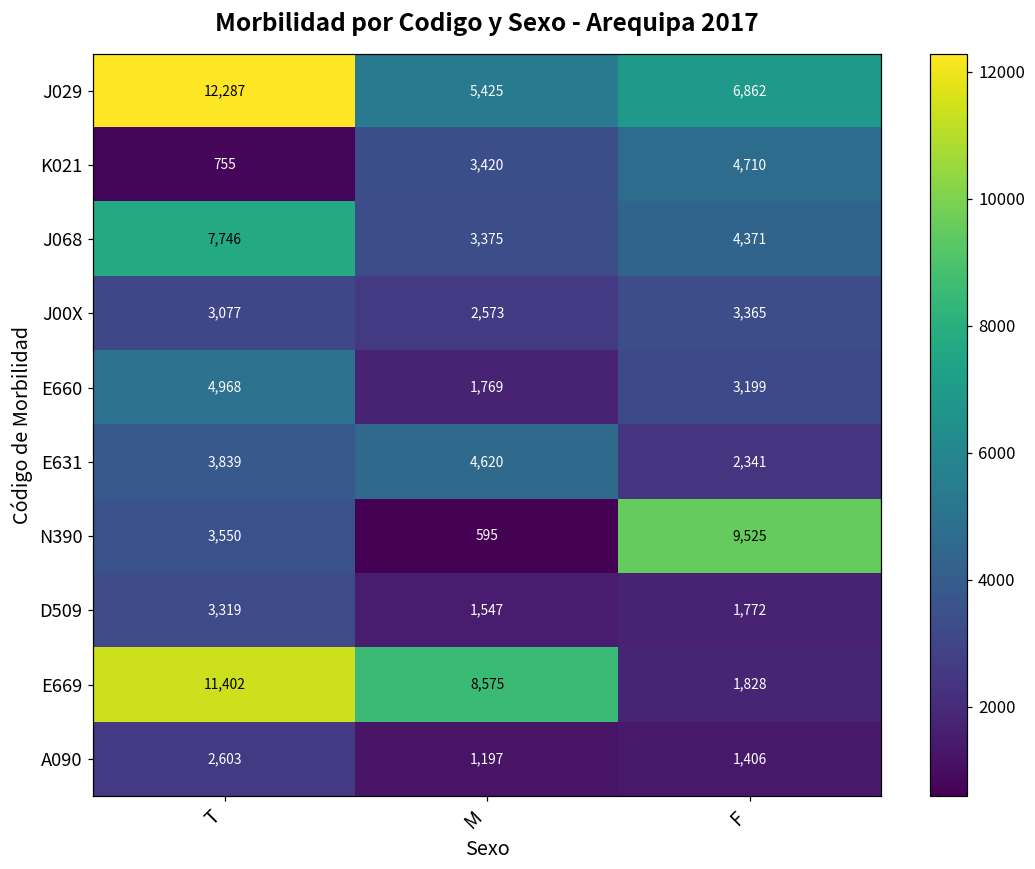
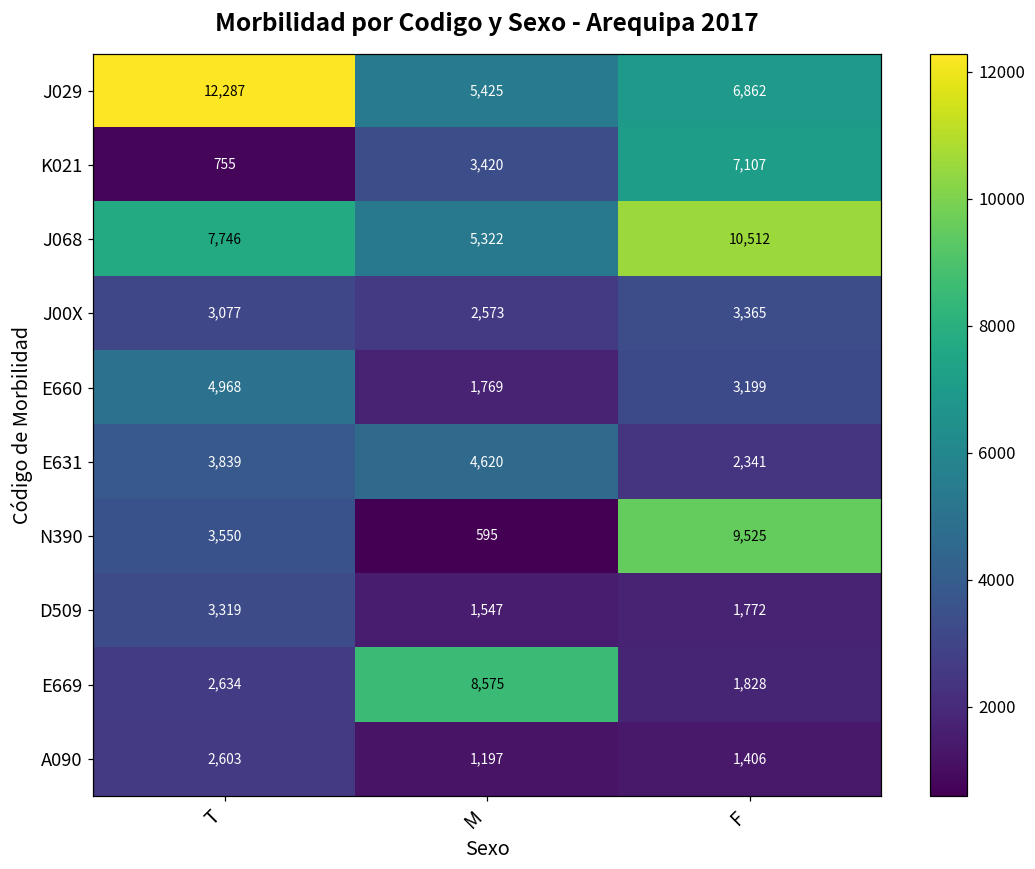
K021, F: 4,710 -> 7,107
J068, M: 3,375 -> 5,322
J068, F: 4,371 -> 10,512
E669, T: 11,402 -> 2,634
